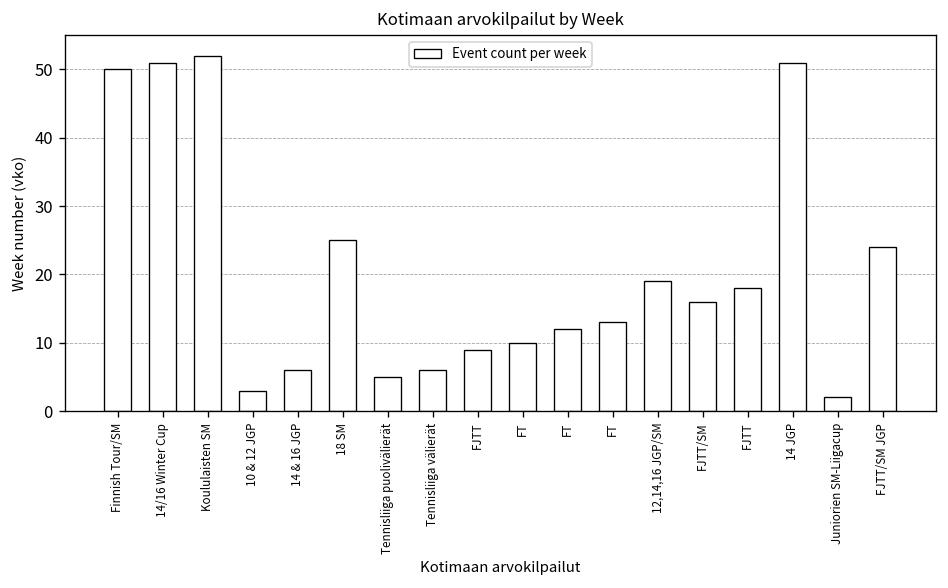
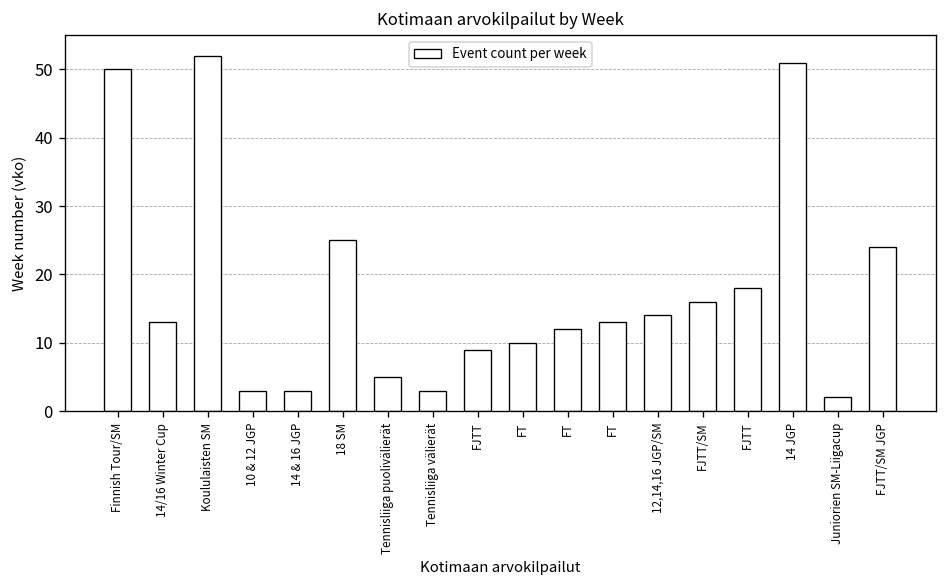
14/16 Winter Cup: 51 -> 13
14 & 16 JGP: 6 -> 3
Tennisliiga välierät: 6 -> 3
12,14,16 JGP/SM: 19 -> 14
